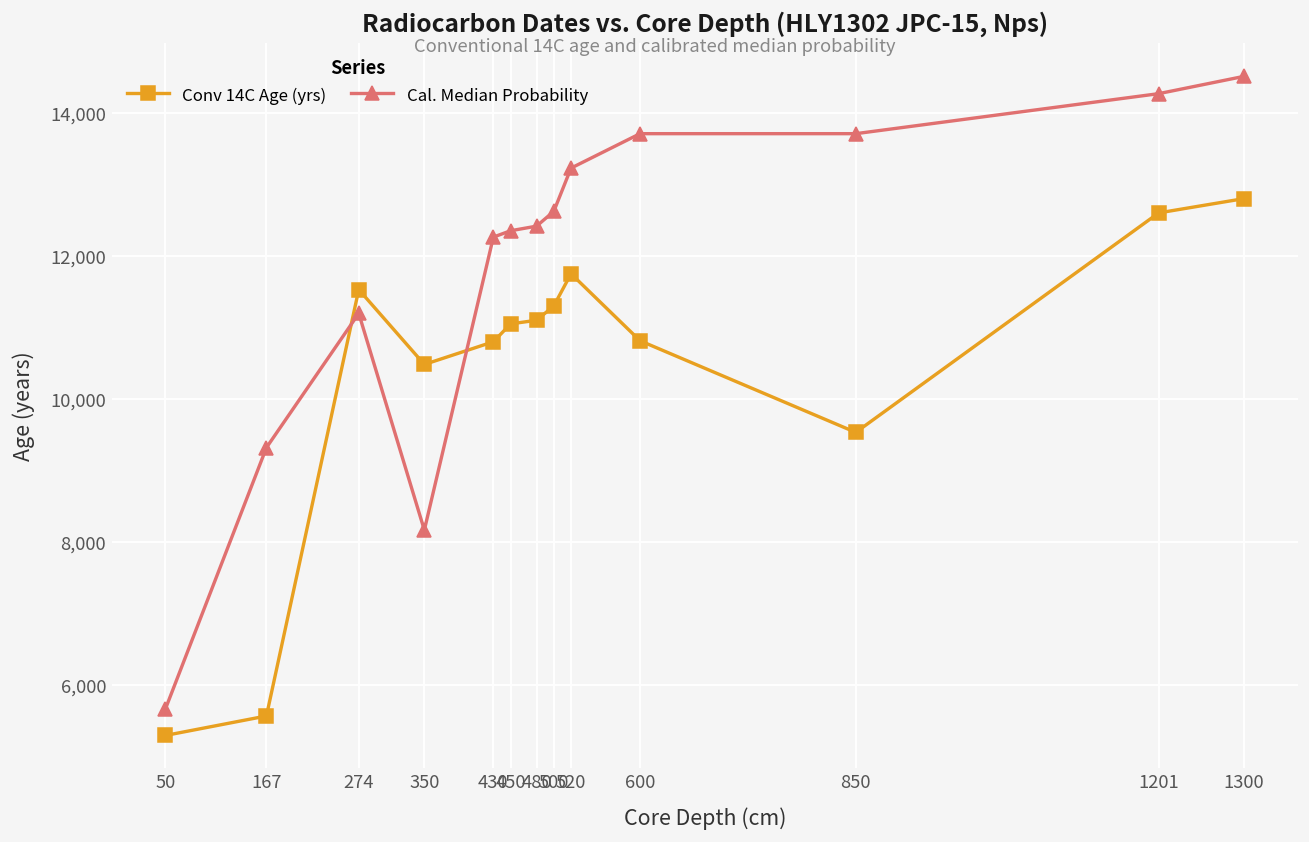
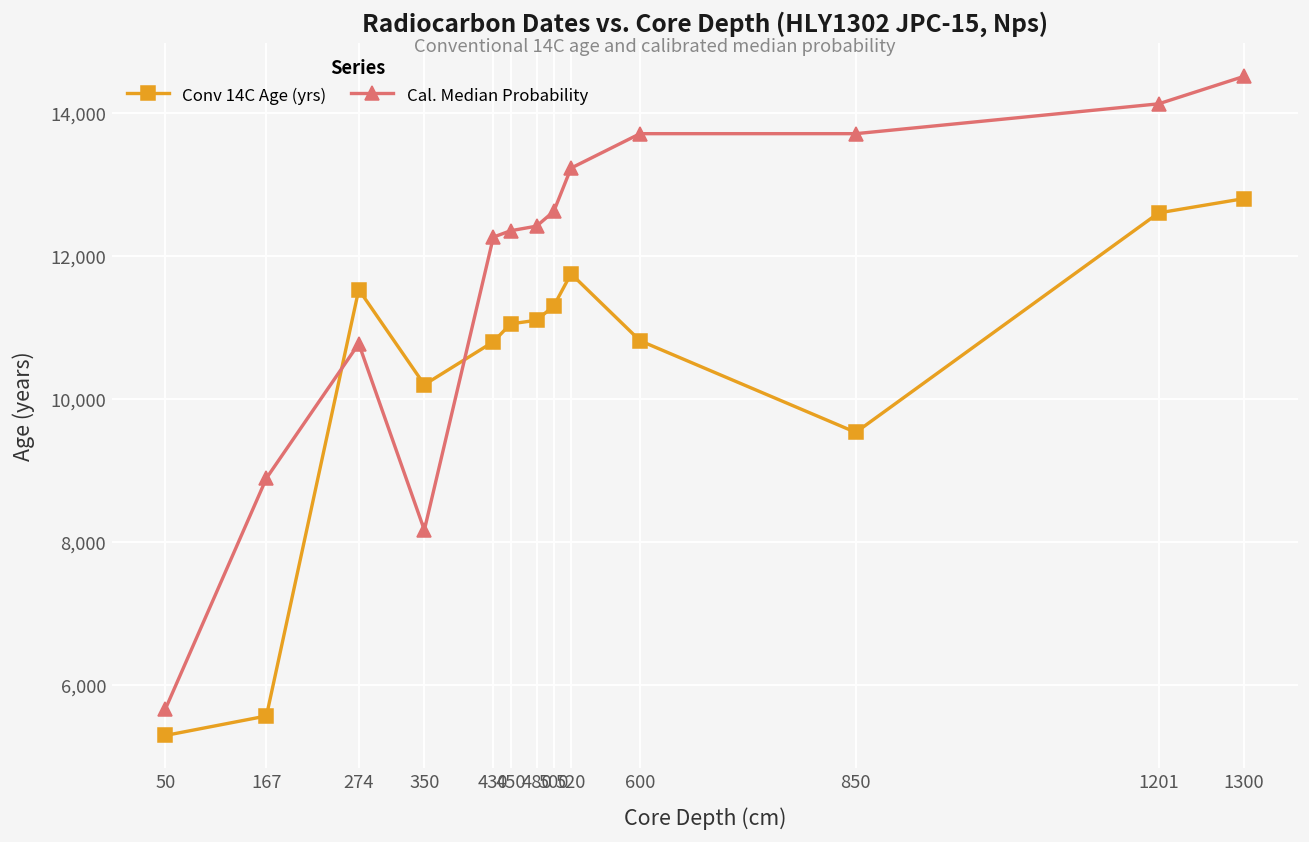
Cal. Median Probability, 167: 9,300 -> 8,900
Cal. Median Probability, 274: 11,200 -> 10,800
Conv 14C Age (yrs), 350: 10,500 -> 10,200
Cal. Median Probability, 1201: 14,300 -> 14,100
